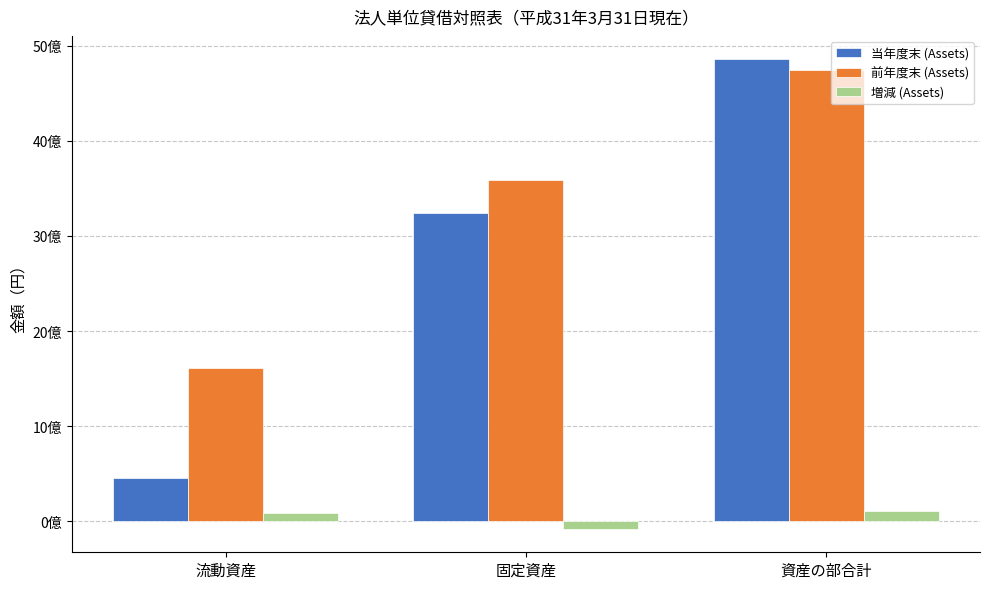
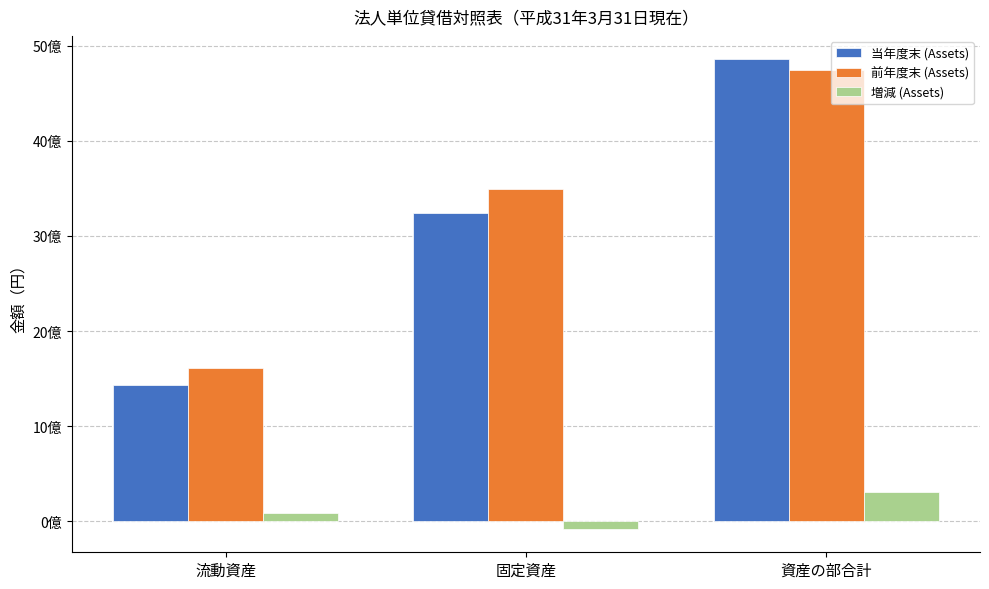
当年度末 (Assets), 流動資産: 5億 -> 14億
前年度末 (Assets), 固定資産: 36億 -> 35億
増減 (Assets), 資産の部合計: 1億 -> 3億
